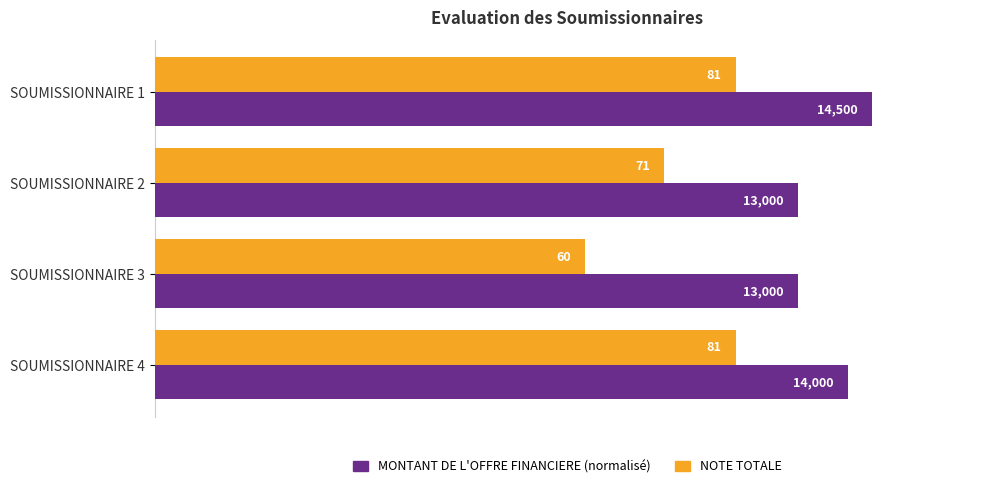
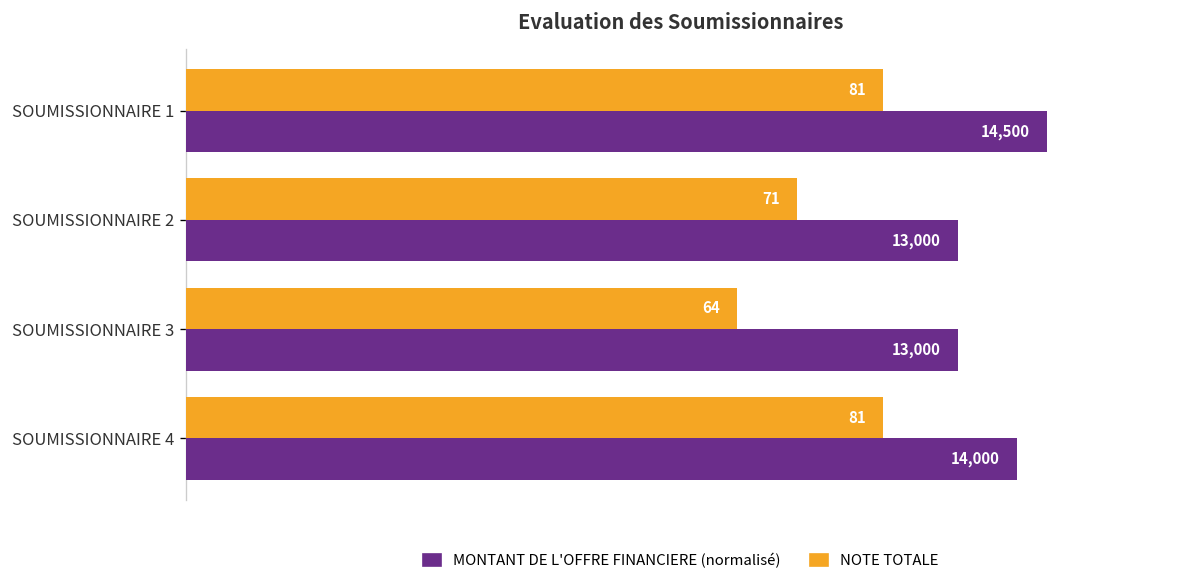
NOTE TOTALE, SOUMISSIONNAIRE 3: 60 -> 64
